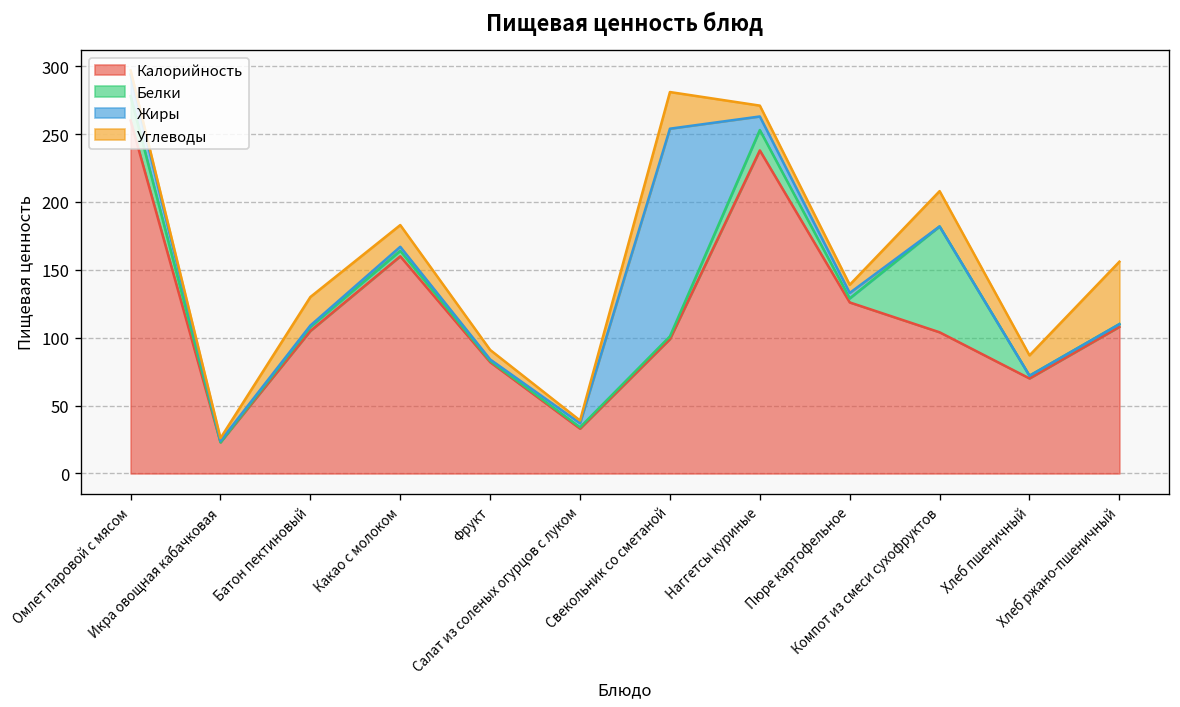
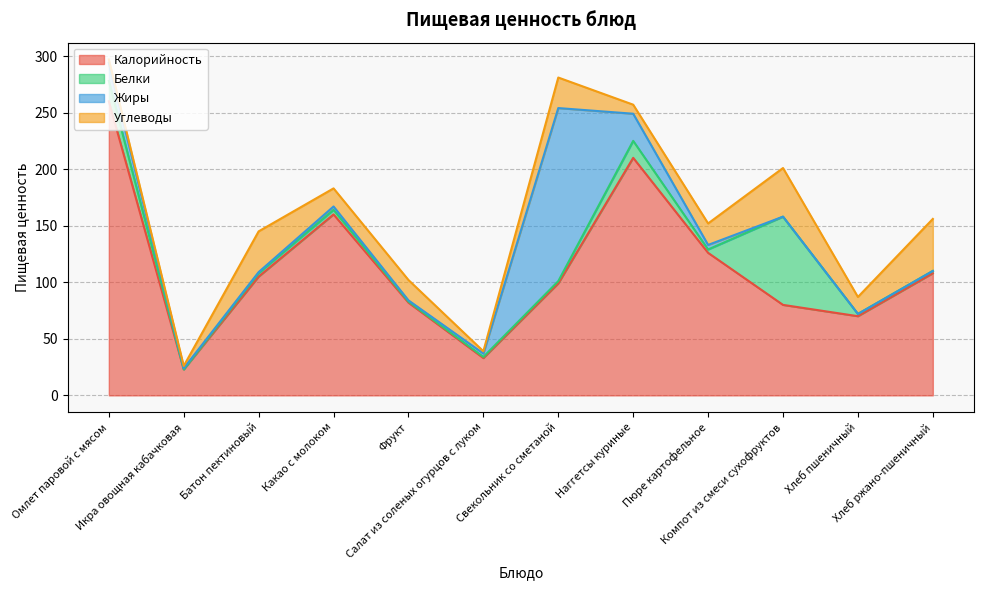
Углеводы, Батон пектиновый: 21 -> 36
Углеводы, Фрукт: 7 -> 18
Калорийность, Наггетсы куриные: 238 -> 210
Жиры, Наггетсы куриные: 10 -> 24
Углеводы, Пюре картофельное: 6 -> 19
Калорийность, Компот из смеси сухофруктов: 104 -> 80
Углеводы, Компот из смеси сухофруктов: 26 -> 43
